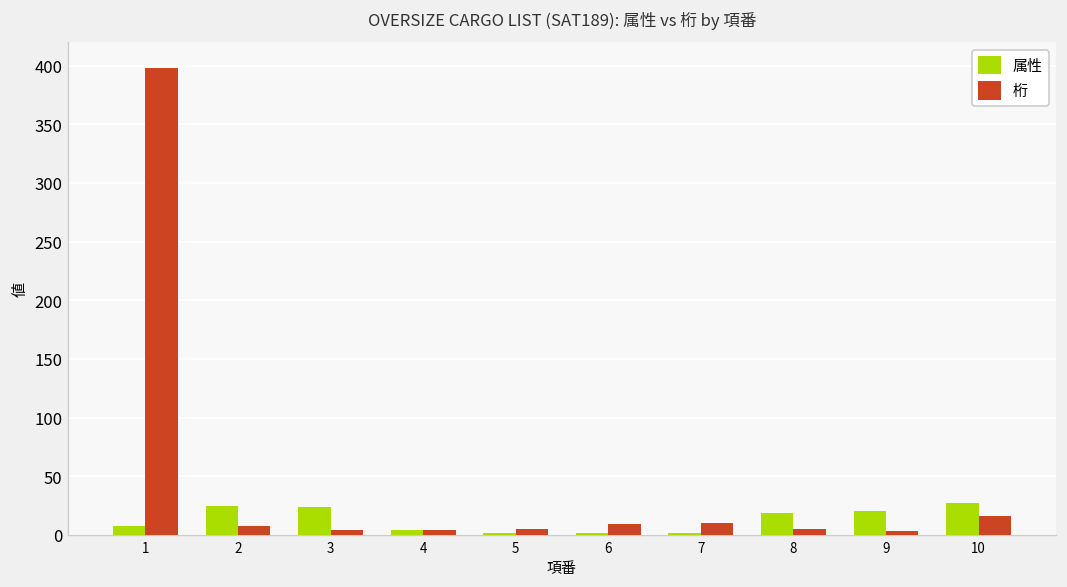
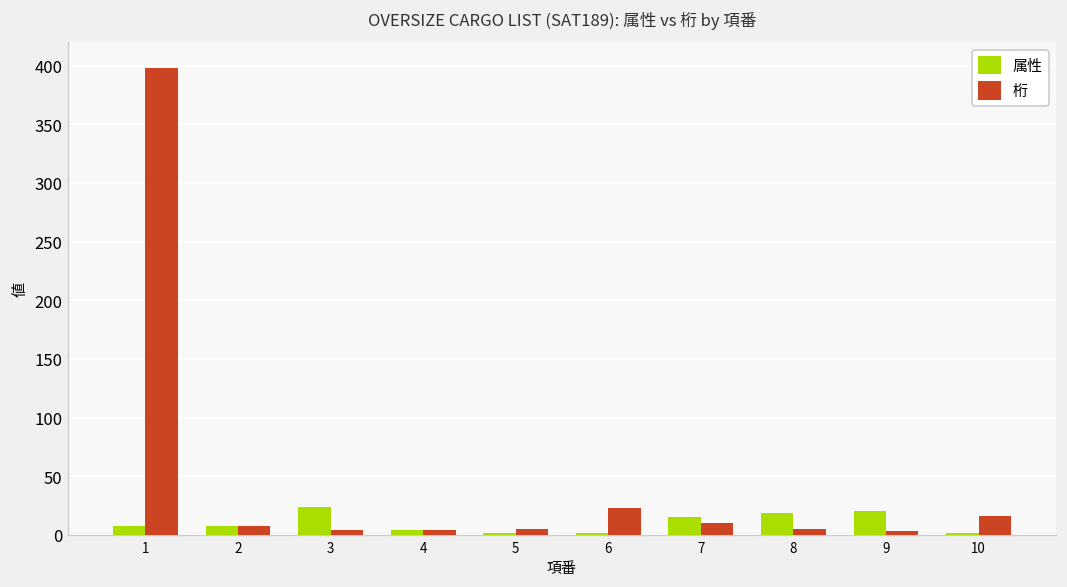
属性, 2: 30 -> 10
桁, 6: 10 -> 20
属性, 7: 0 -> 20
属性, 10: 30 -> 0
